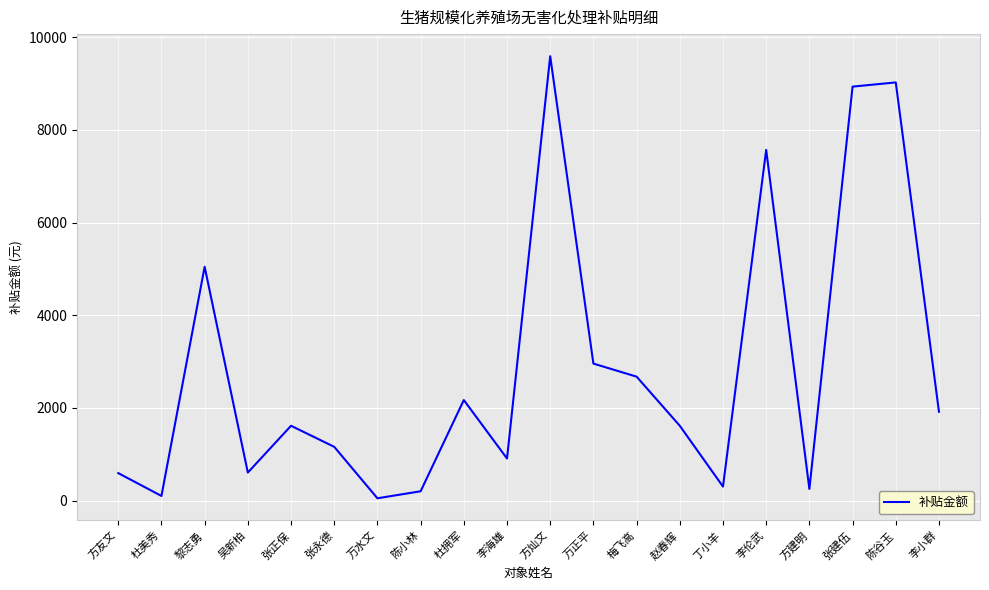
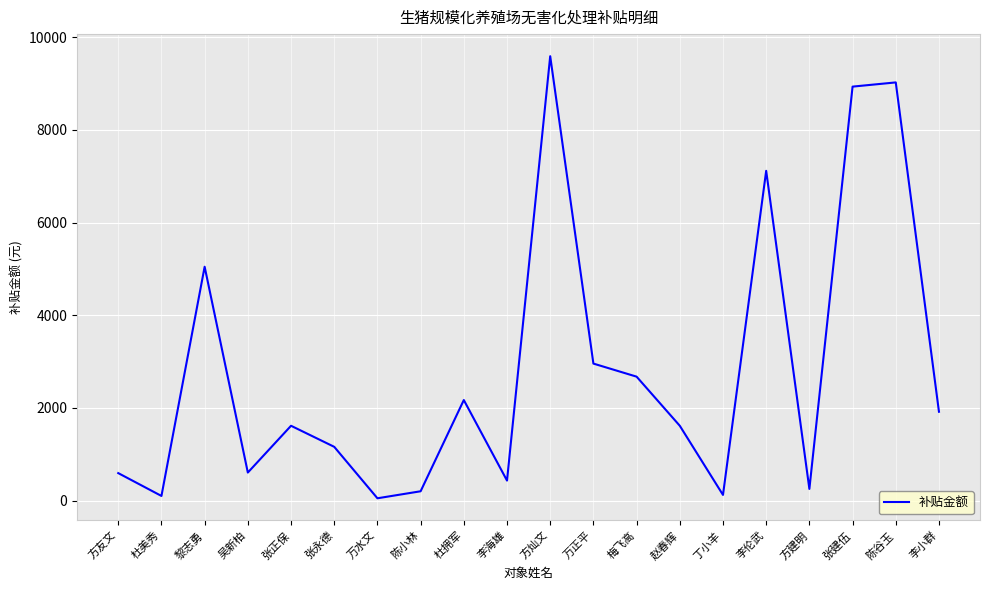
李海雄: 900 -> 400
丁小羊: 300 -> 100
李伦武: 7600 -> 7100
